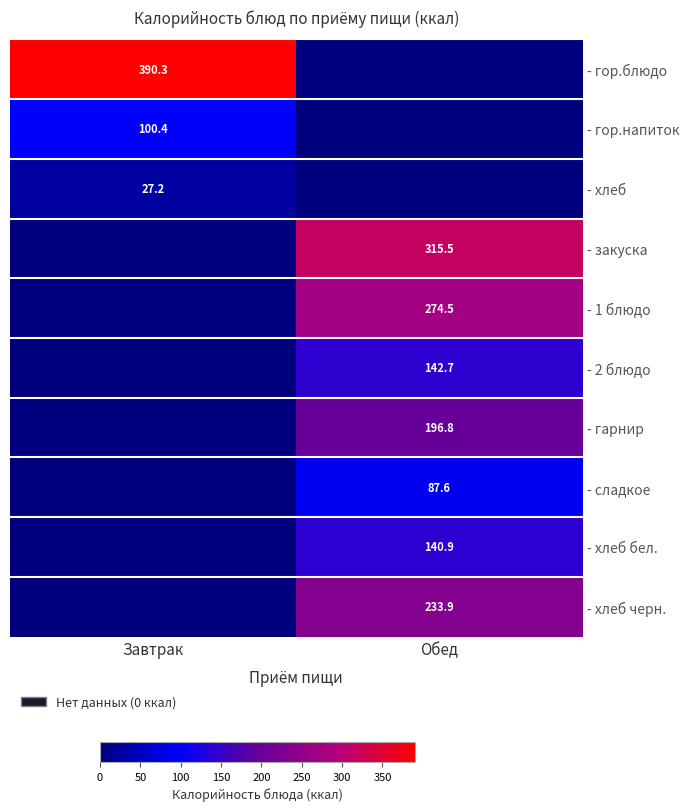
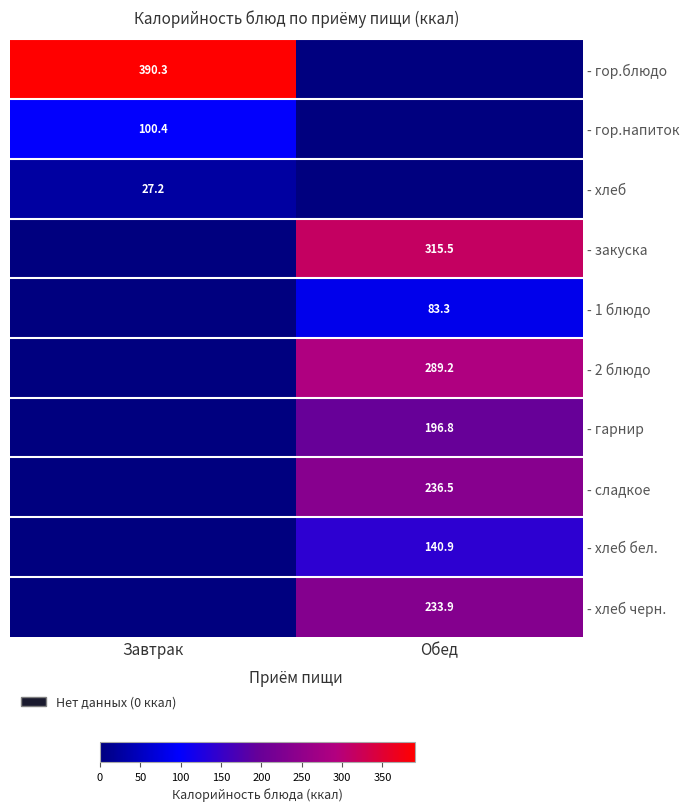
- 1 блюдо, Обед: 274.5 -> 83.3
- 2 блюдо, Обед: 142.7 -> 289.2
- сладкое, Обед: 87.6 -> 236.5
